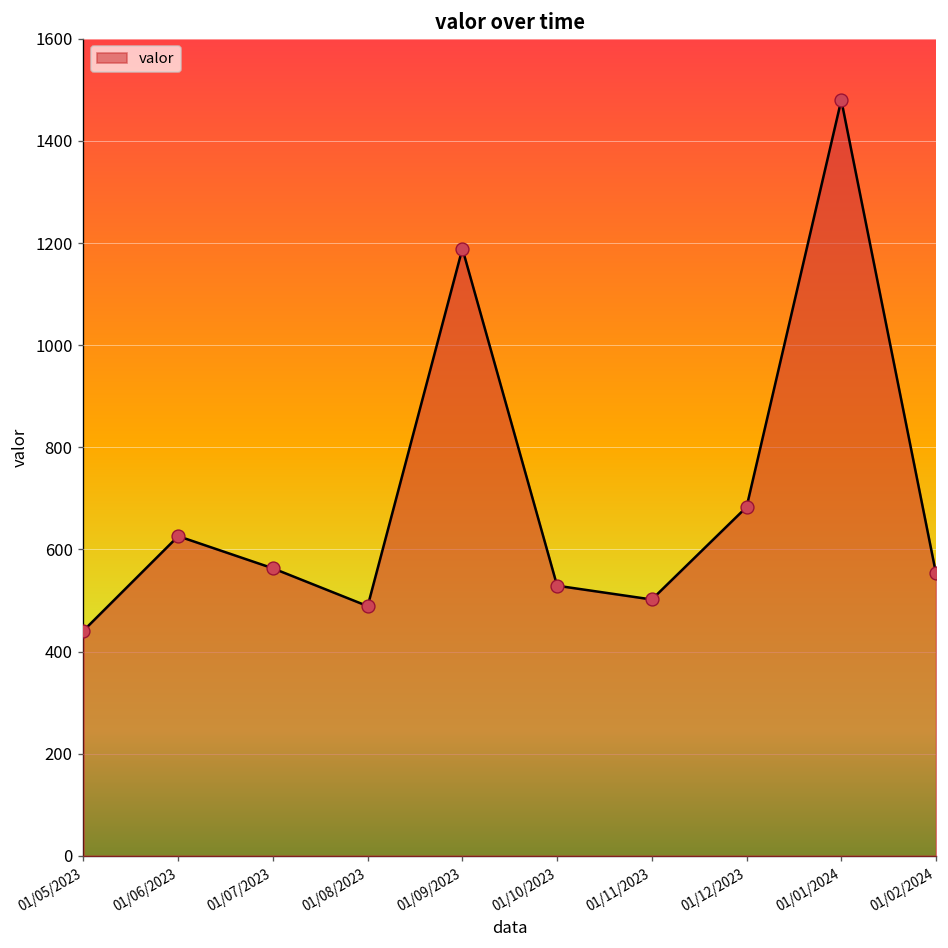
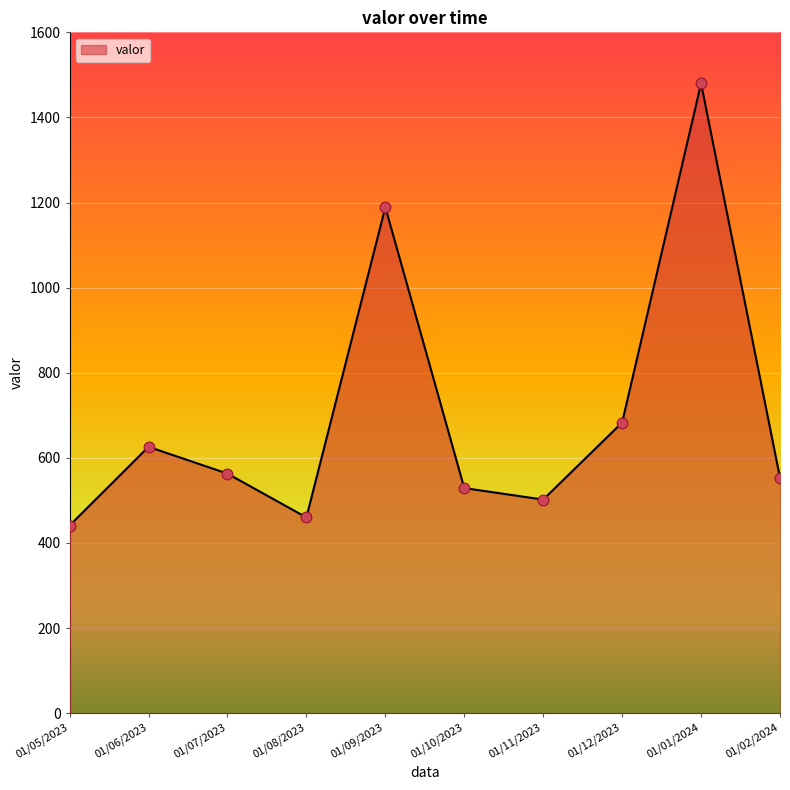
01/08/2023: 490 -> 460
